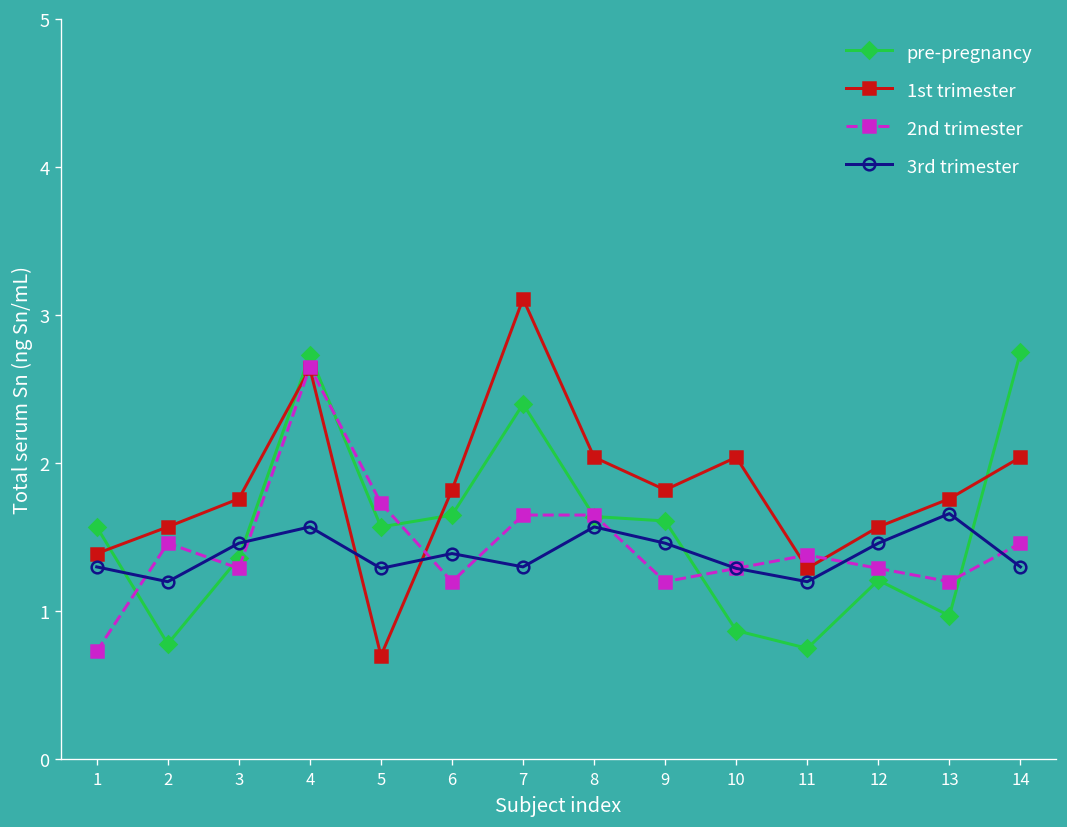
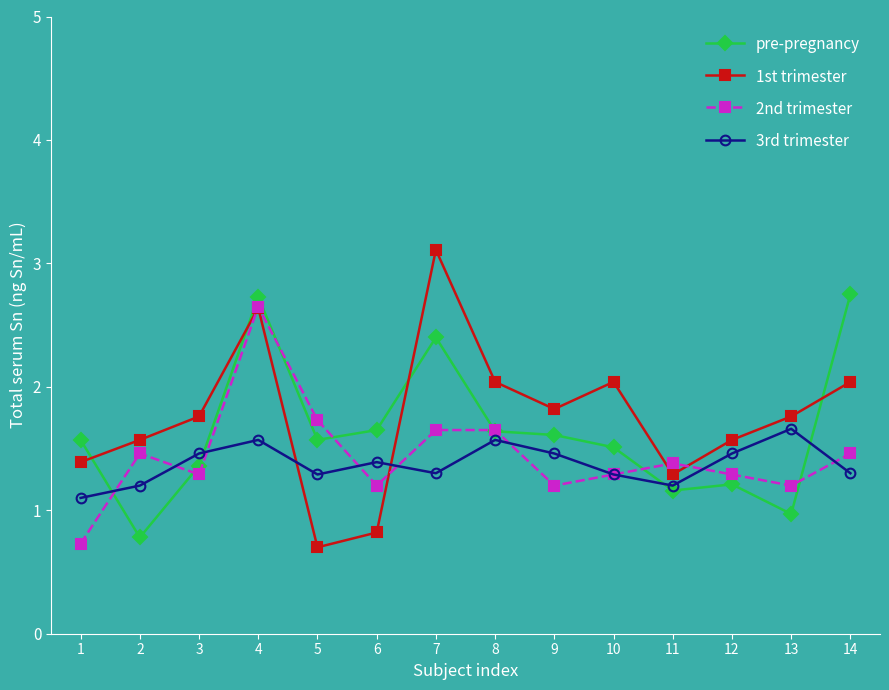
3rd trimester, 1: 1.3 -> 1.1
1st trimester, 6: 1.82 -> 0.82
pre-pregnancy, 10: 0.87 -> 1.51
pre-pregnancy, 11: 0.75 -> 1.16
